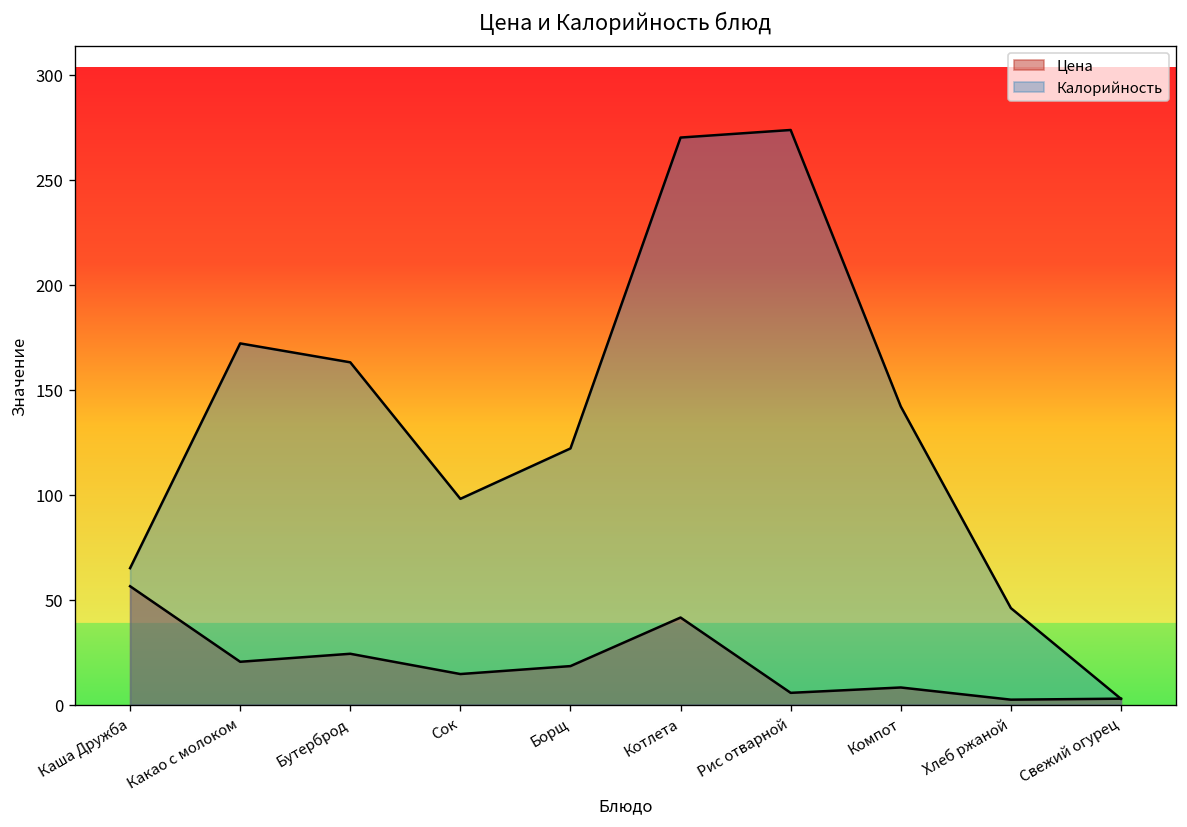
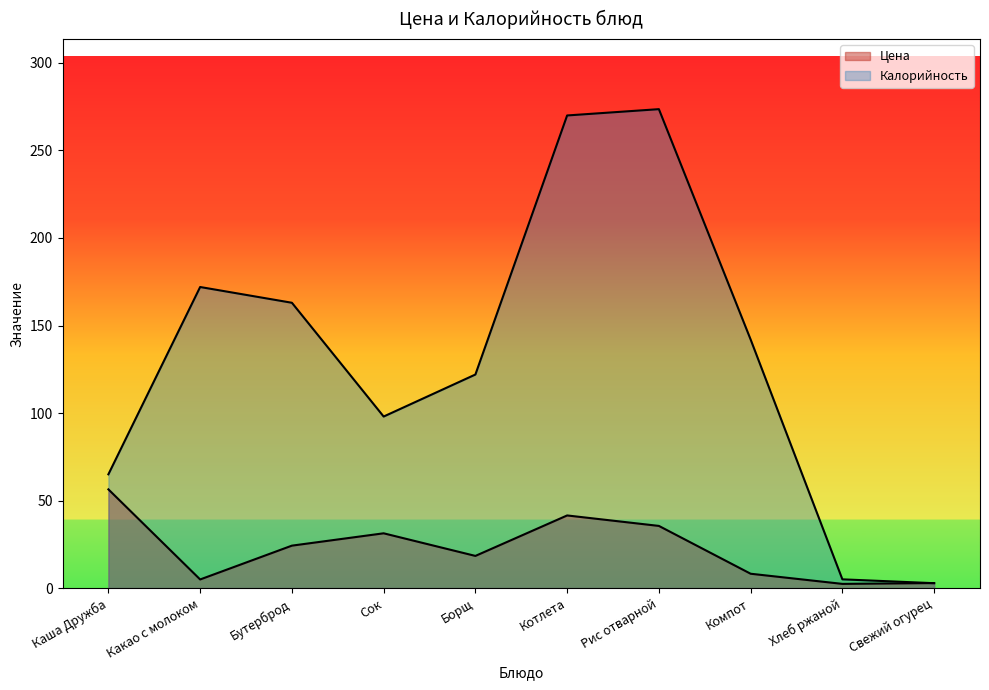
Цена, Какао с молоком: 20 -> 5
Цена, Сок: 15 -> 31
Цена, Рис отварной: 6 -> 36
Калорийность, Хлеб ржаной: 46 -> 5
